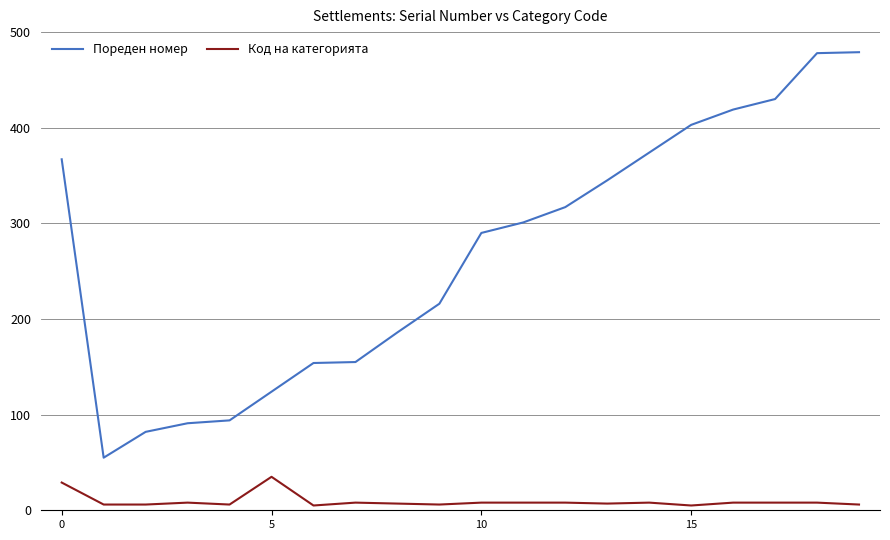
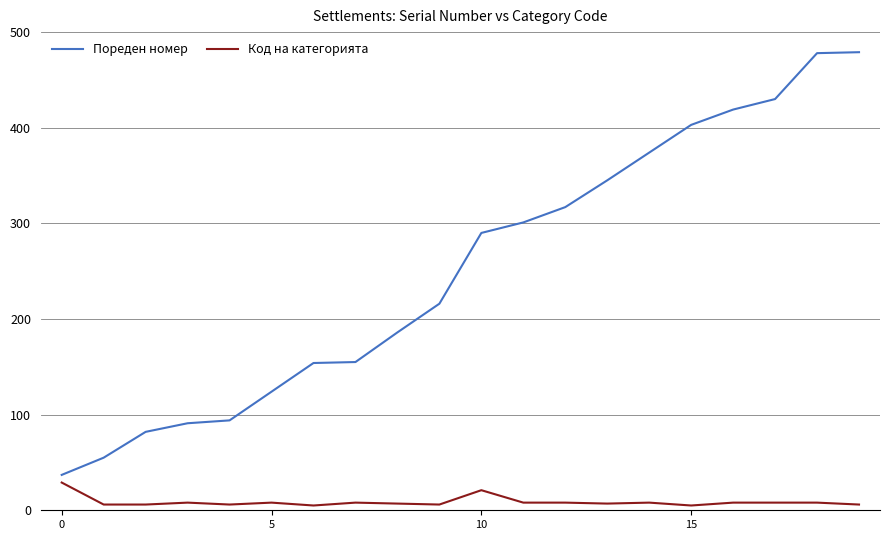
Пореден номер, 0: 370 -> 40
Код на категорията, 5: 40 -> 10
Код на категорията, 10: 10 -> 20
